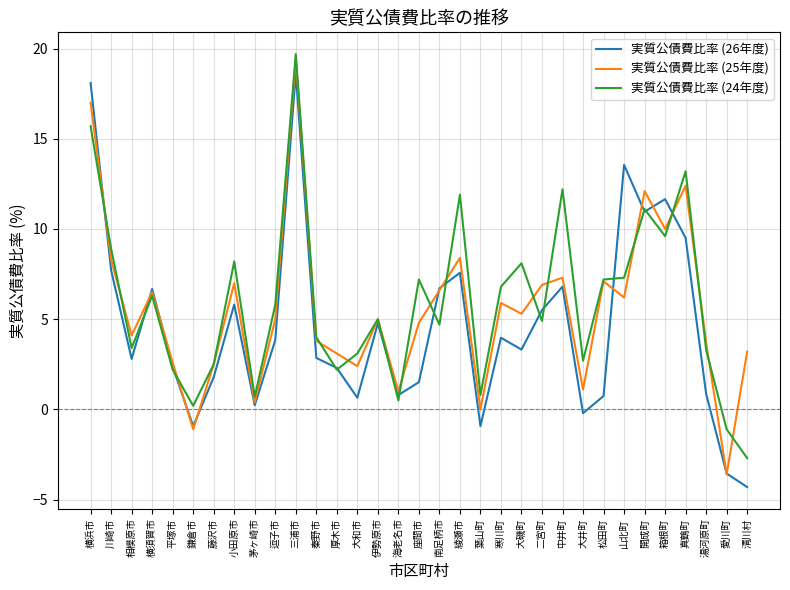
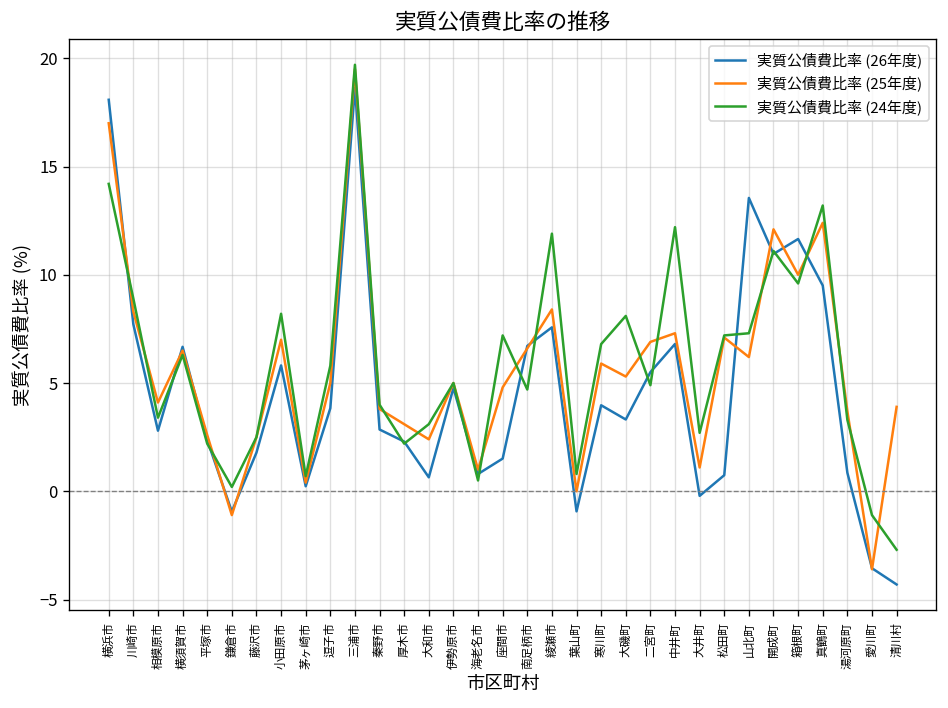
実質公債費比率 (24年度), 横浜市: 15.7 -> 14.2
実質公債費比率 (25年度), 清川村: 3.2 -> 3.9
